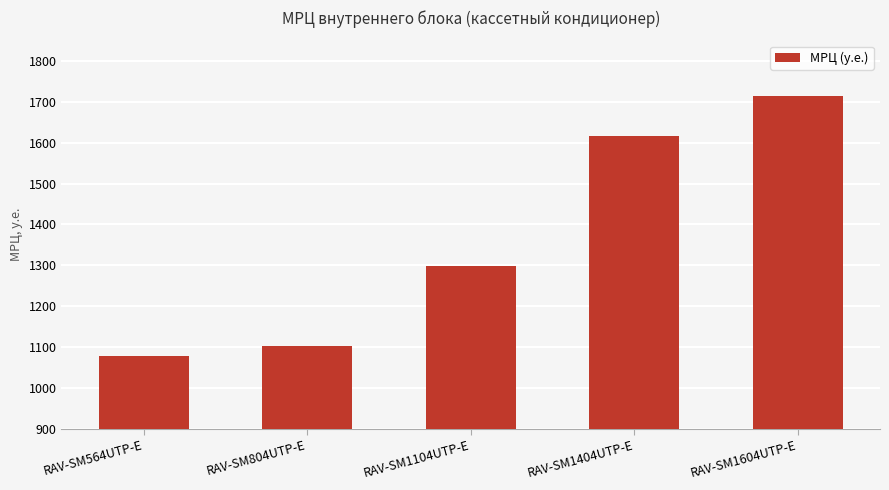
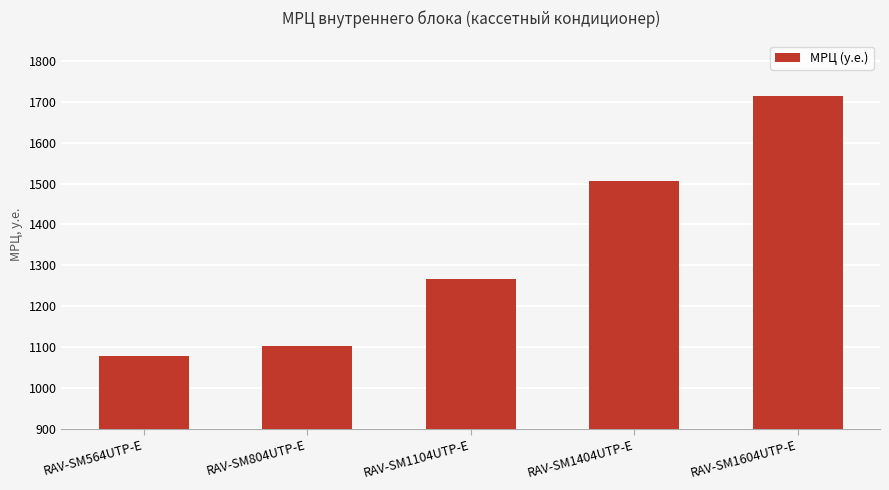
RAV-SM1104UTP-E: 1300 -> 1270
RAV-SM1404UTP-E: 1620 -> 1510
